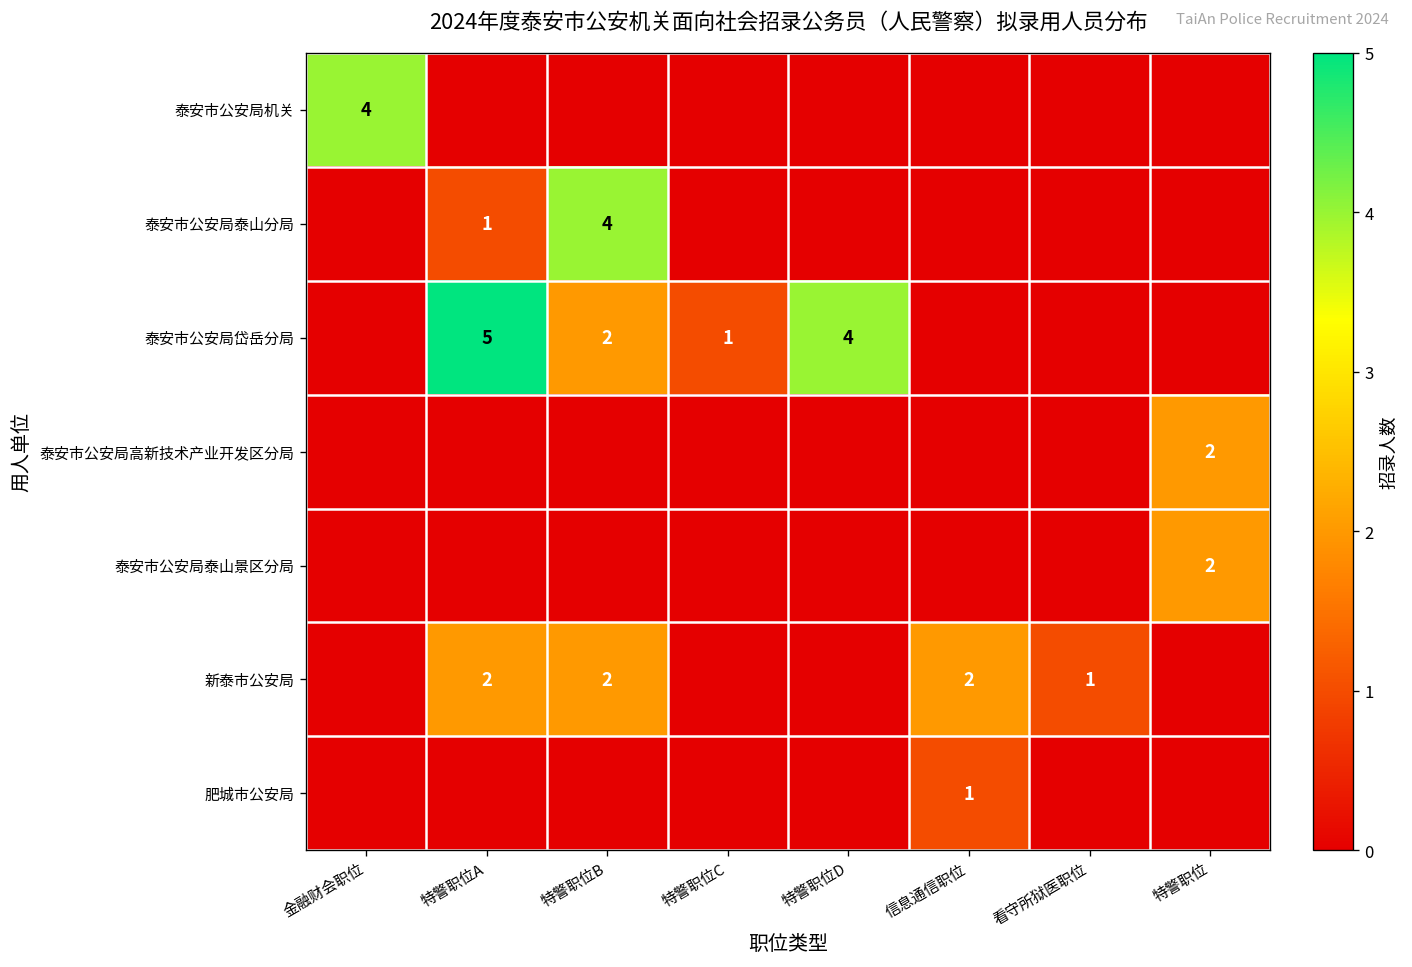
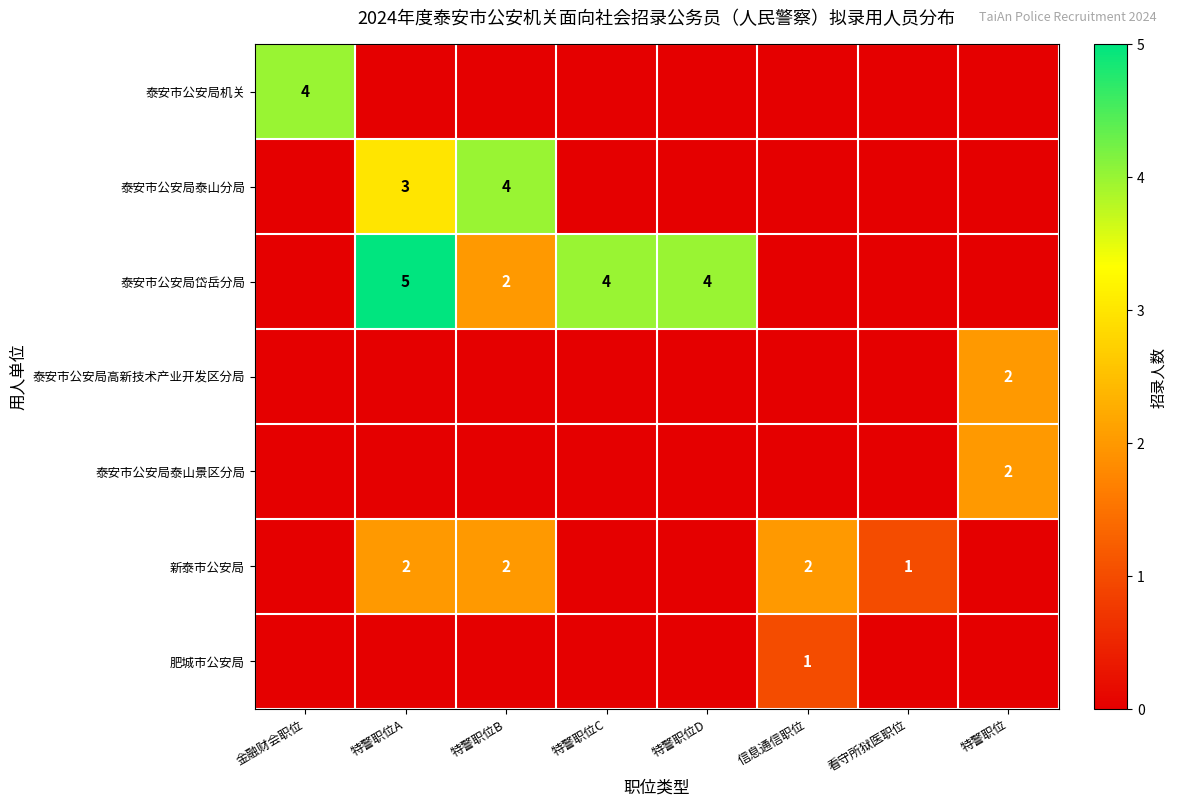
泰安市公安局泰山分局, 特警职位A: 1 -> 3
泰安市公安局岱岳分局, 特警职位C: 1 -> 4
